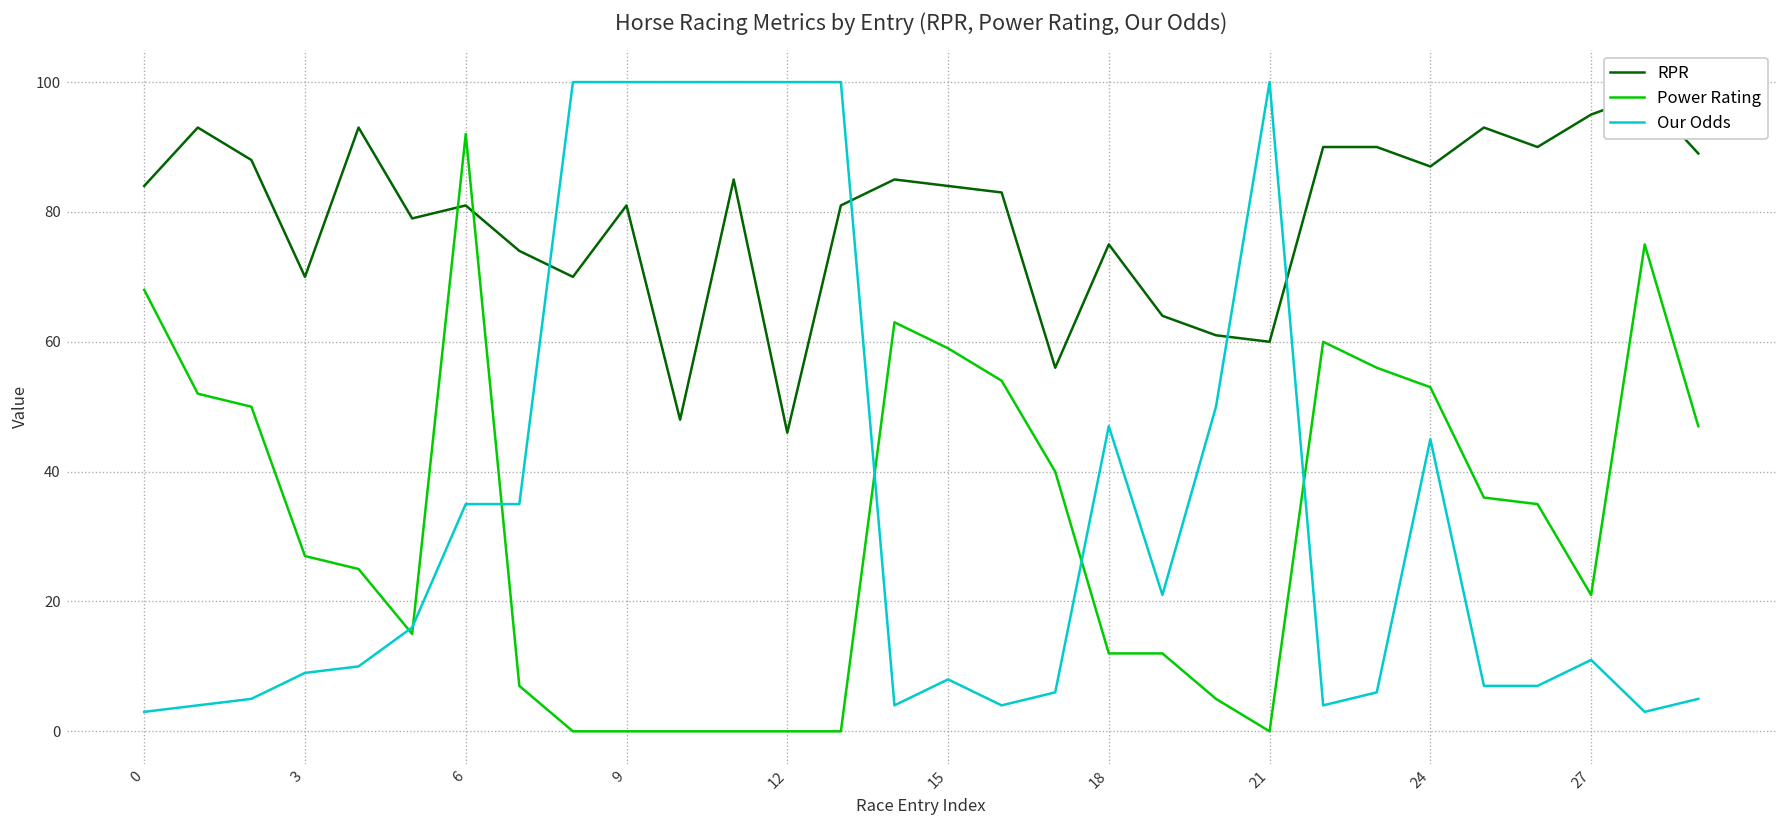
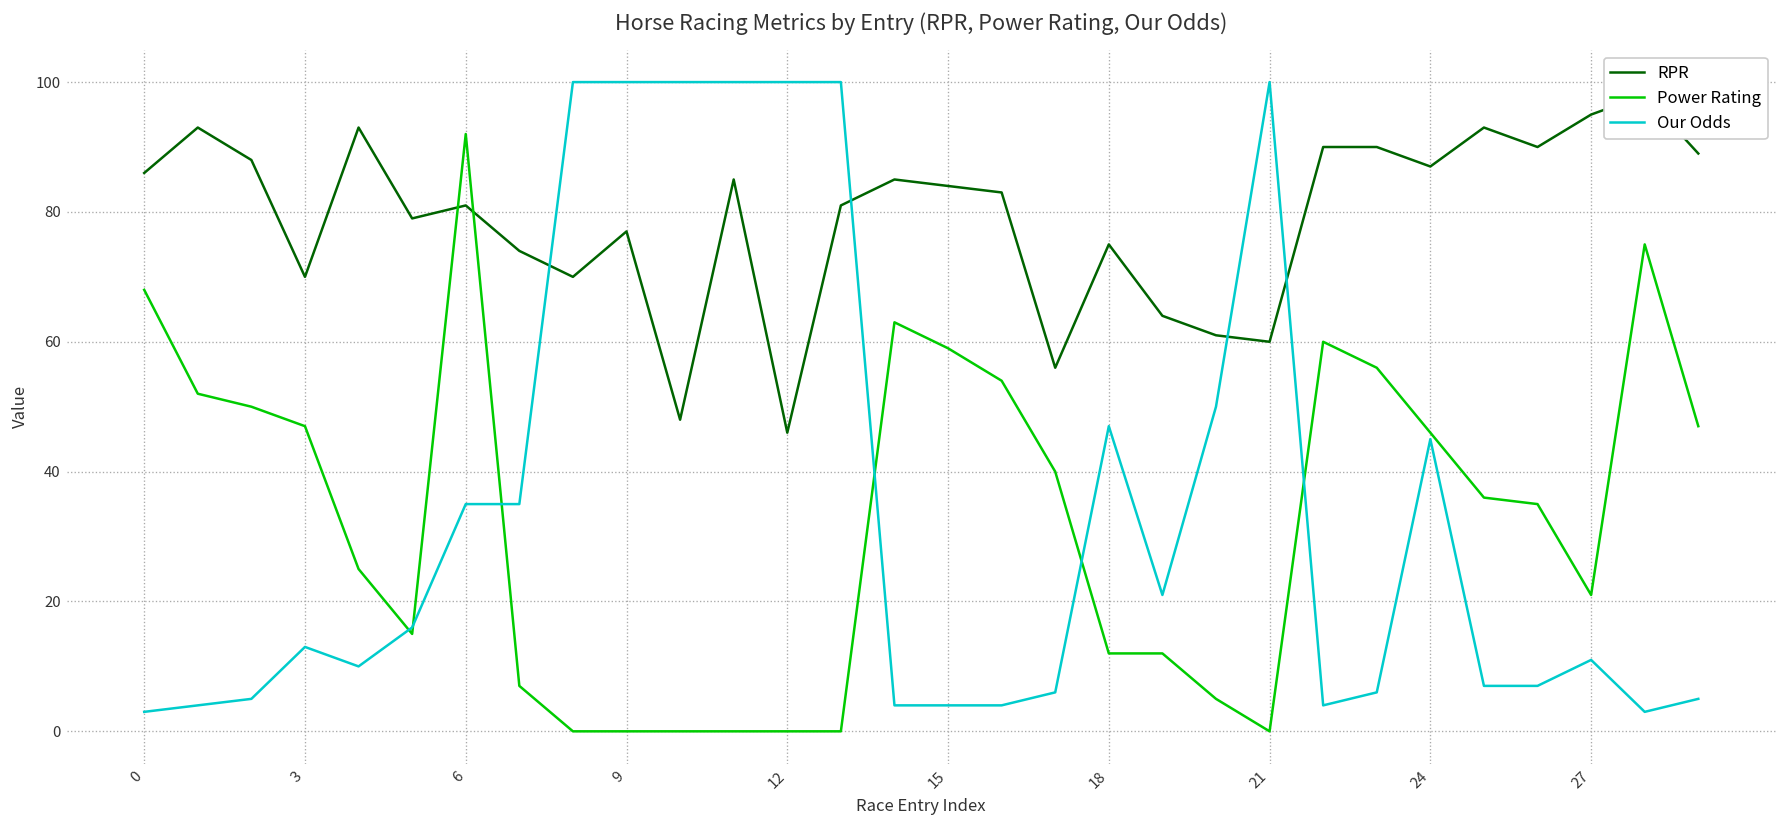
RPR, 0: 84 -> 86
Power Rating, 3: 27 -> 47
Our Odds, 3: 9 -> 13
RPR, 9: 81 -> 77
Our Odds, 15: 8 -> 4
Power Rating, 24: 53 -> 46
